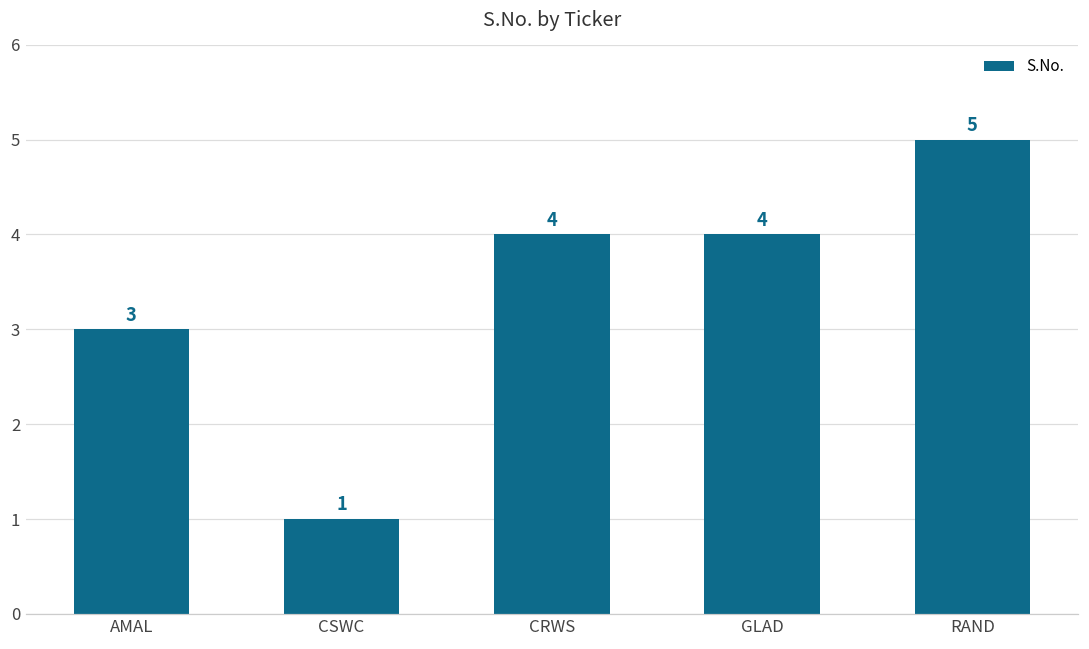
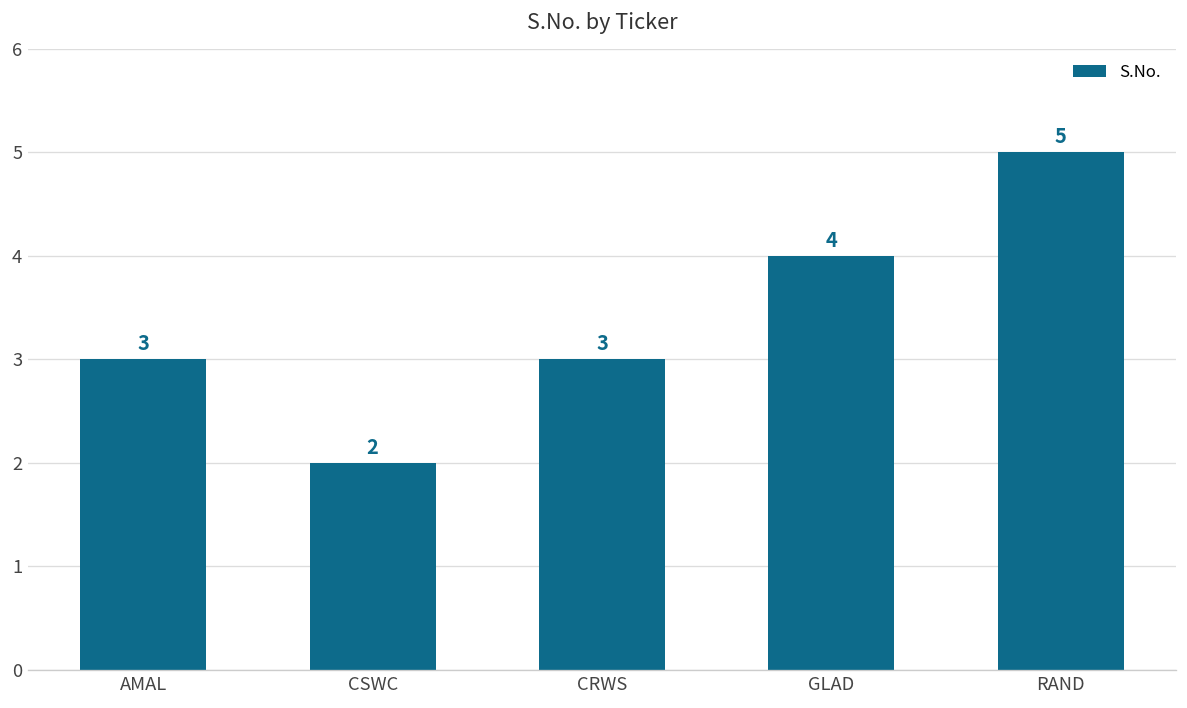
CSWC: 1 -> 2
CRWS: 4 -> 3
